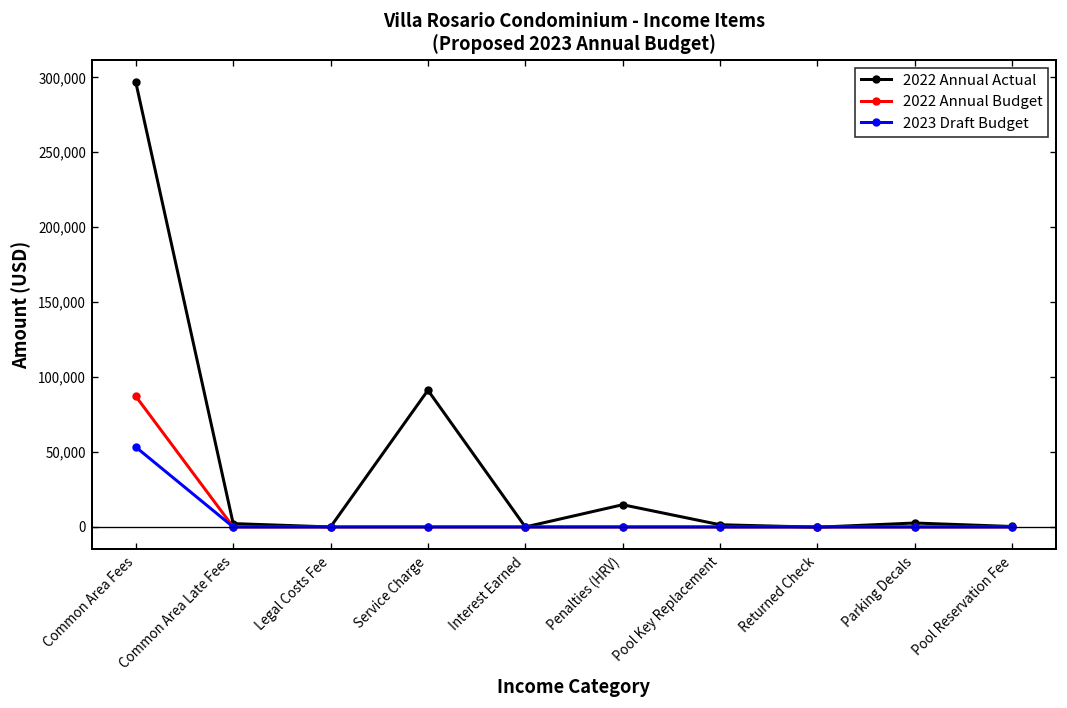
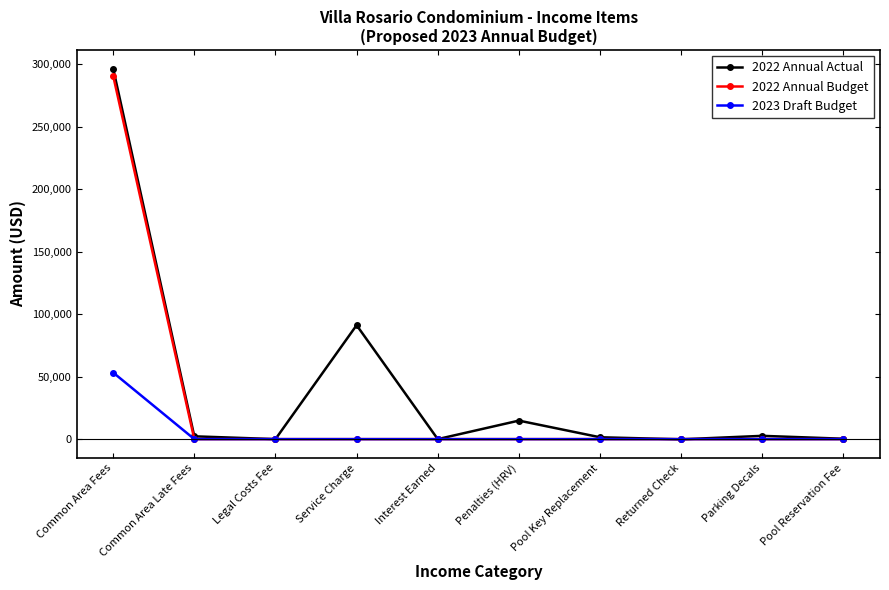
2022 Annual Budget, Common Area Fees: 87,000 -> 291,000
